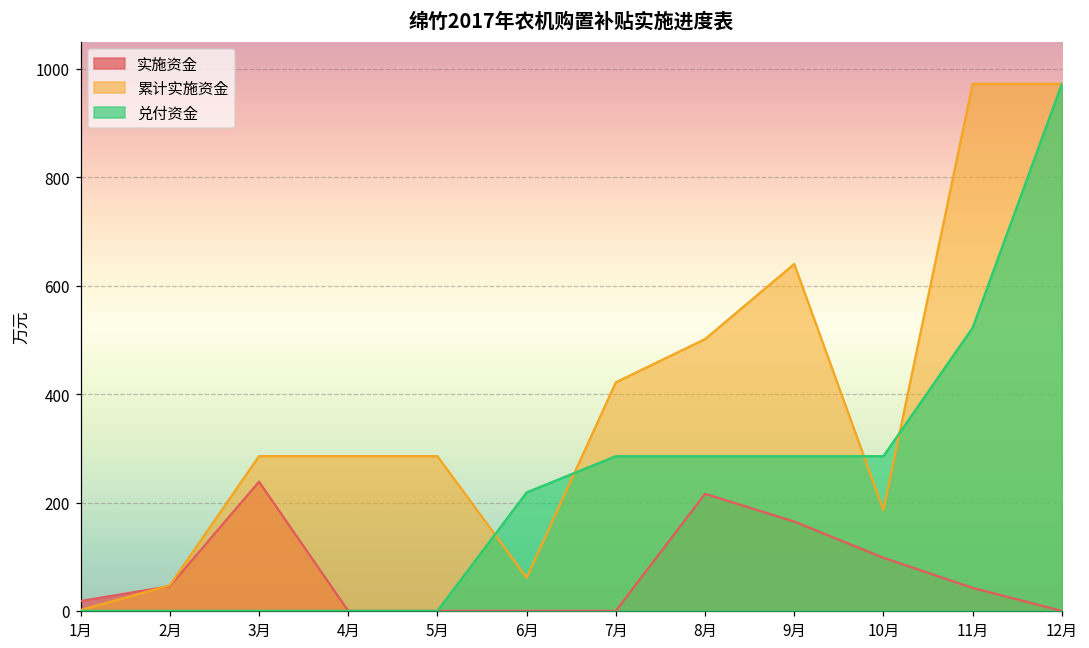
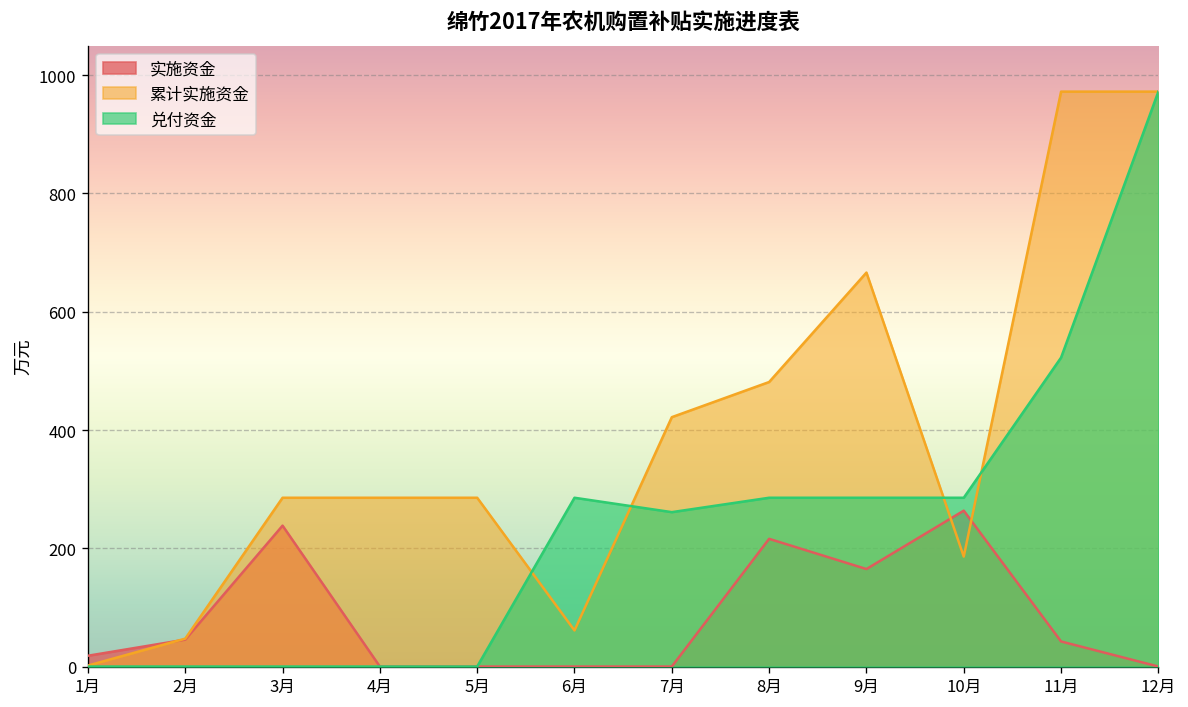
兑付资金, 6月: 220 -> 290
兑付资金, 7月: 290 -> 260
累计实施资金, 8月: 500 -> 480
累计实施资金, 9月: 640 -> 670
实施资金, 10月: 100 -> 260
